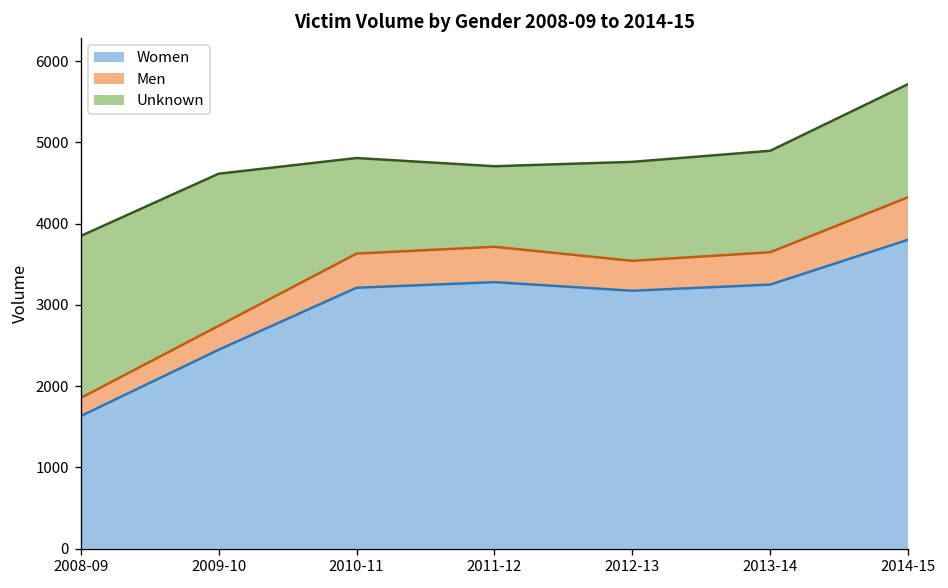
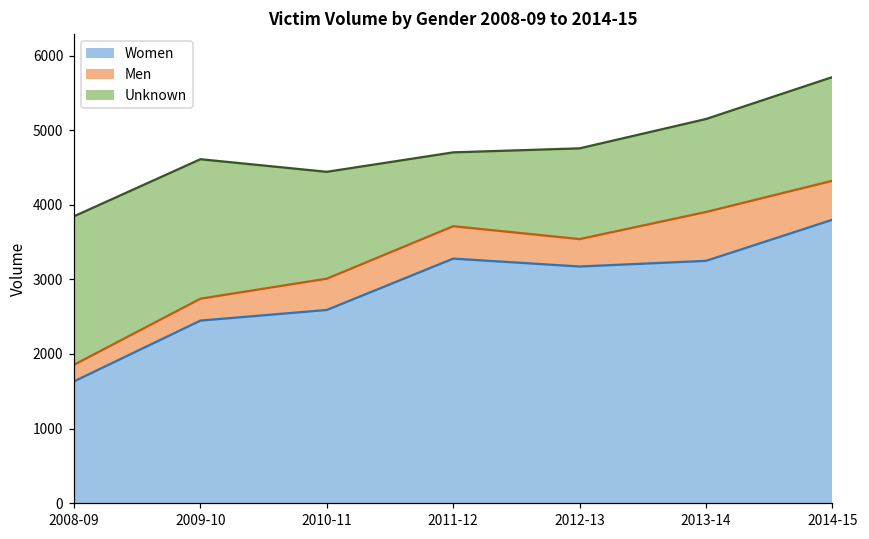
Women, 2010-11: 3200 -> 2600
Unknown, 2010-11: 1200 -> 1400
Men, 2013-14: 400 -> 700
